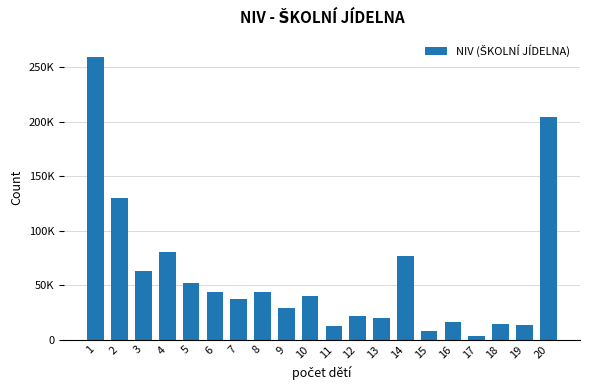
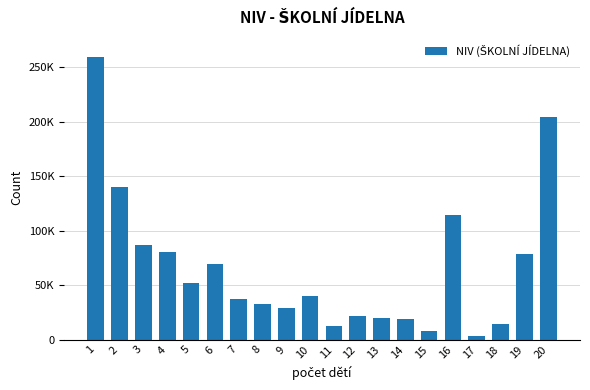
2: 130000 -> 140000
3: 63000 -> 87000
6: 43000 -> 69000
8: 44000 -> 33000
14: 77000 -> 19000
16: 16000 -> 114000
19: 14000 -> 78000
